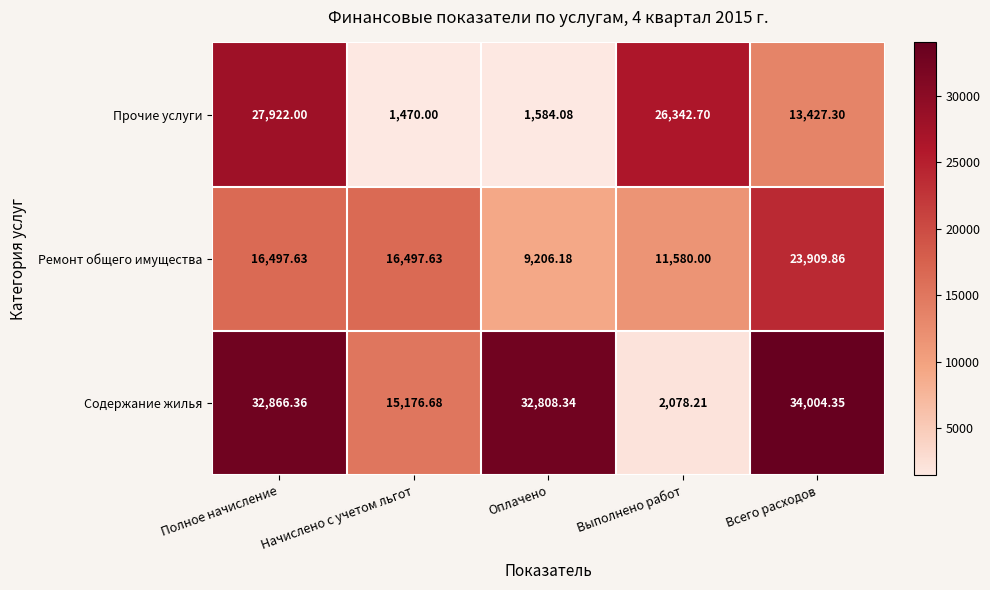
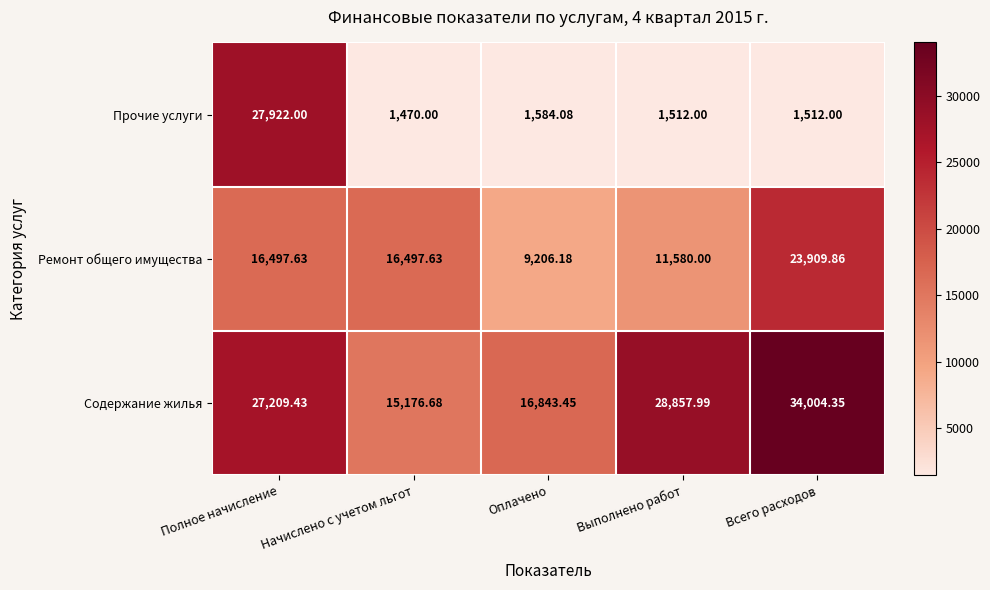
Прочие услуги, Выполнено работ: 26,342.70 -> 1,512.00
Прочие услуги, Всего расходов: 13,427.30 -> 1,512.00
Содержание жилья, Полное начисление: 32,866.36 -> 27,209.43
Содержание жилья, Оплачено: 32,808.34 -> 16,843.45
Содержание жилья, Выполнено работ: 2,078.21 -> 28,857.99
